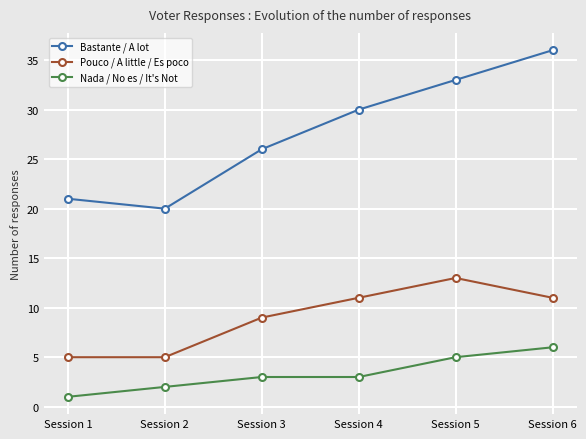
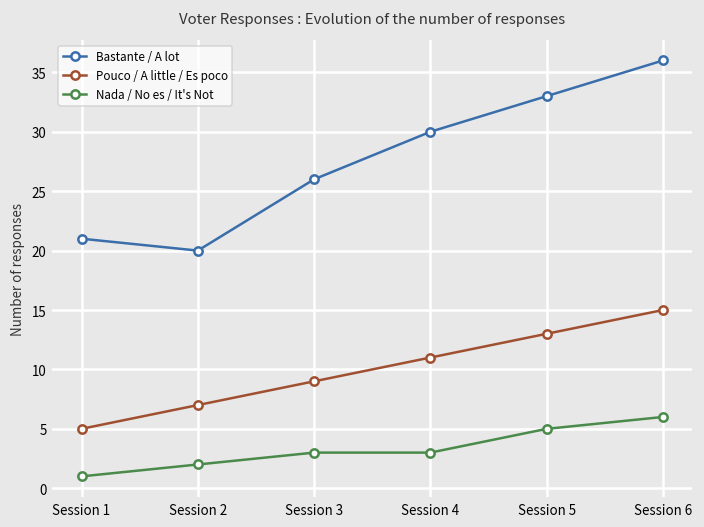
Pouco / A little / Es poco, Session 2: 5 -> 7
Pouco / A little / Es poco, Session 6: 11 -> 15
